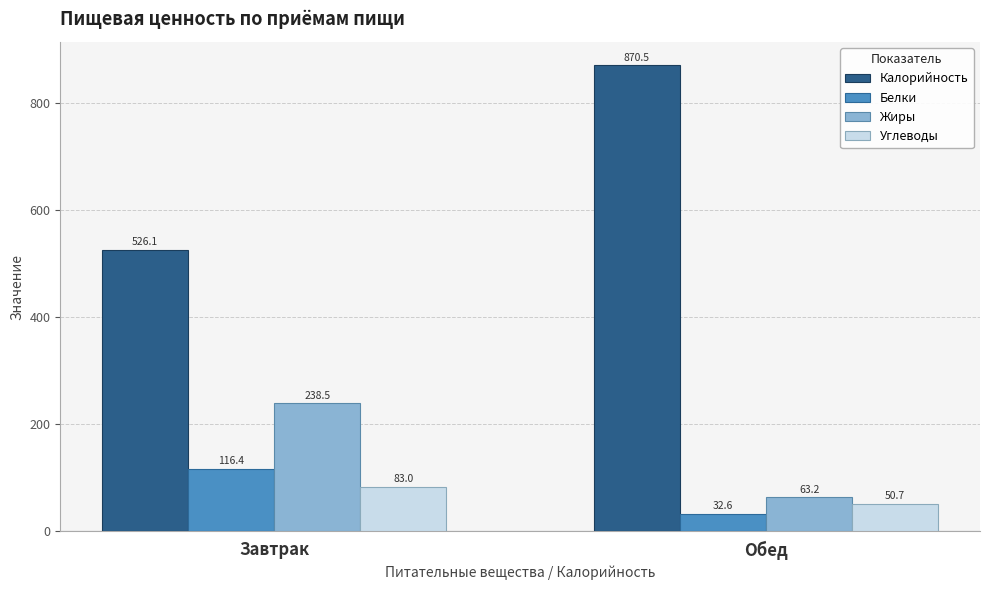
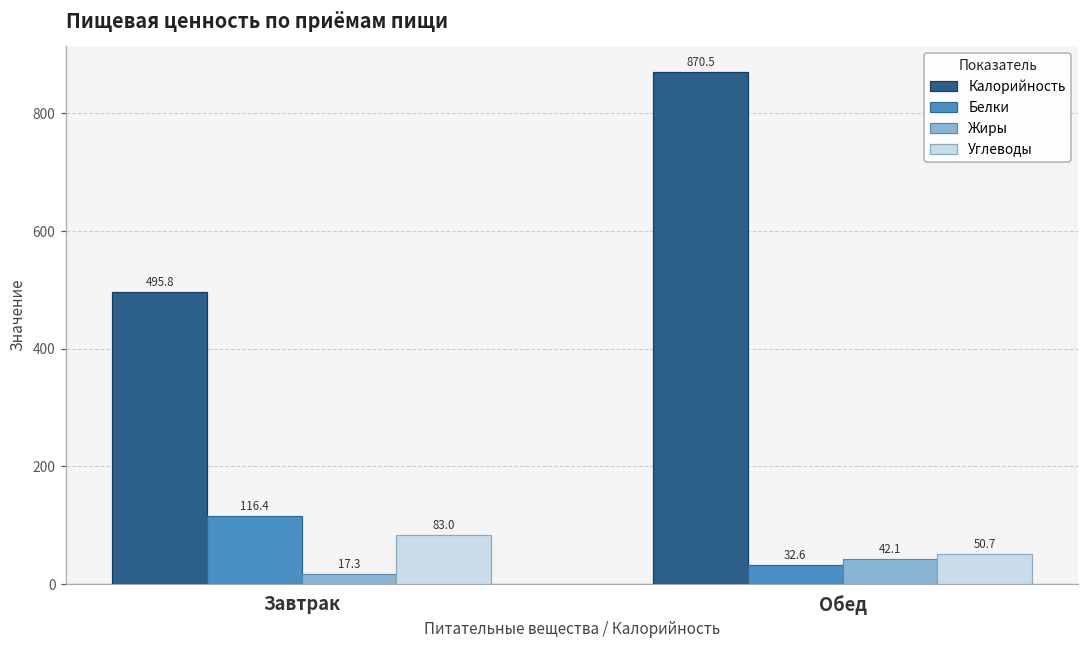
Калорийность, Завтрак: 526.1 -> 495.8
Жиры, Завтрак: 238.5 -> 17.3
Жиры, Обед: 63.2 -> 42.1
